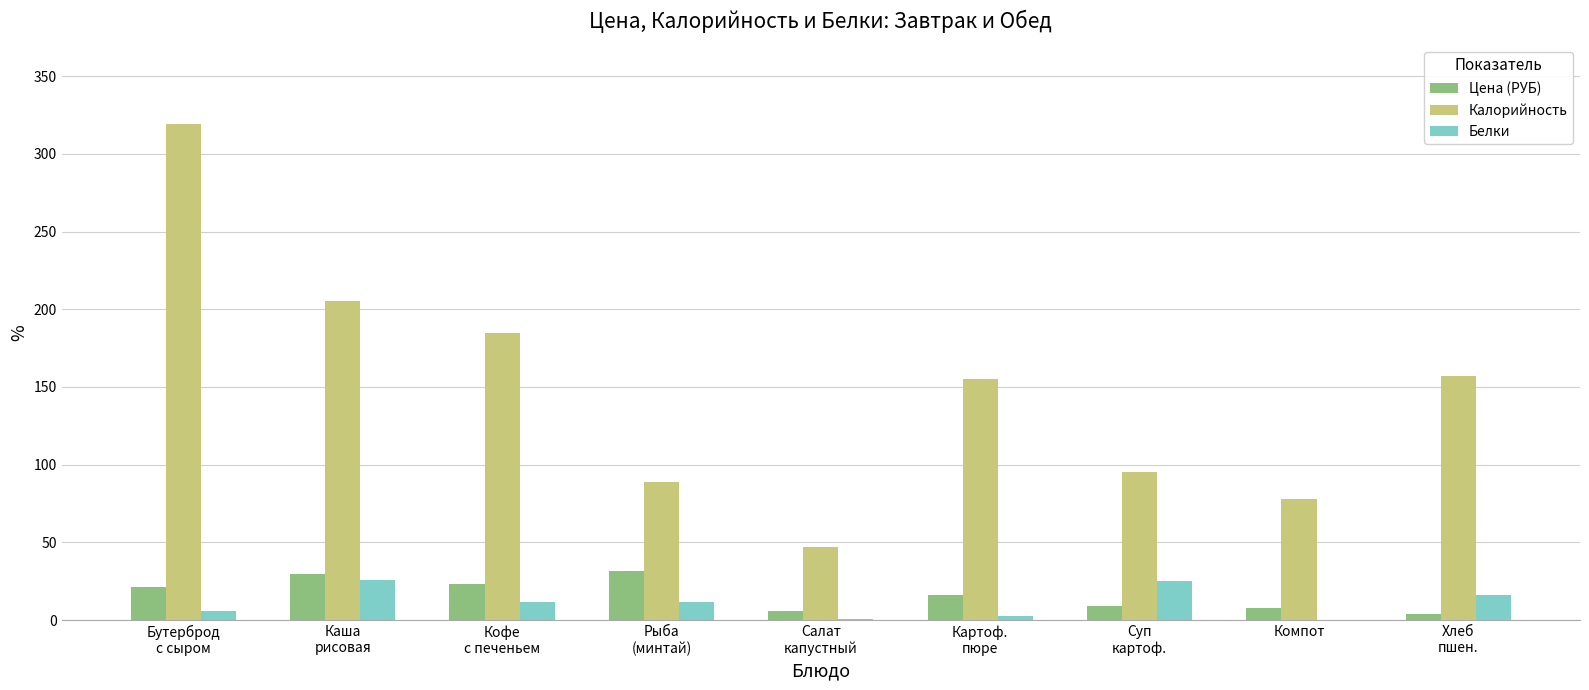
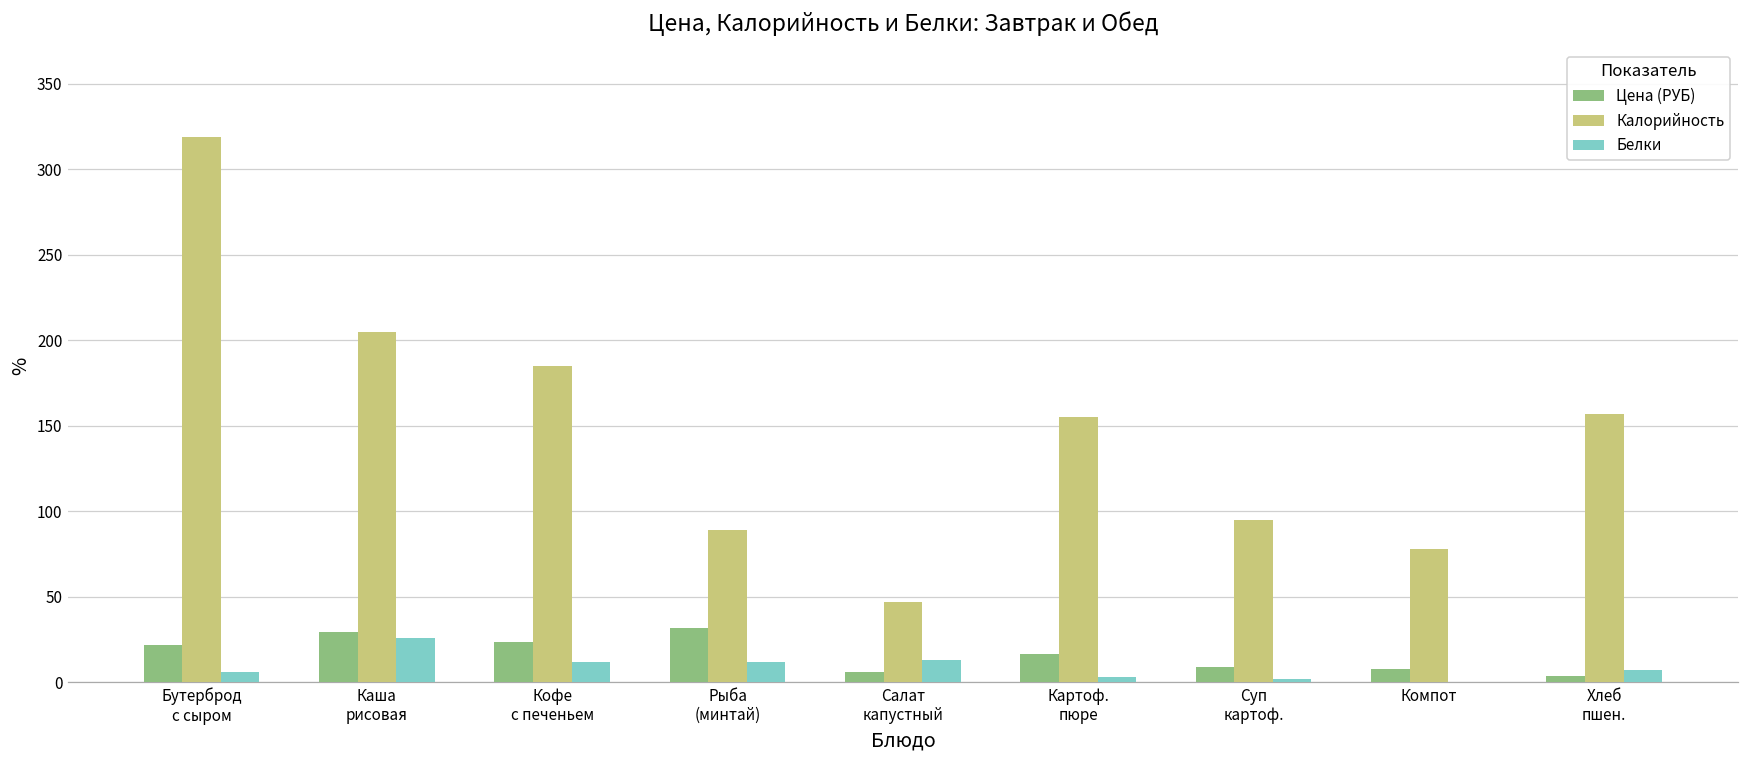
Белки, Салат капустный: 1 -> 13
Белки, Суп картоф.: 25 -> 2
Белки, Хлеб пшен.: 16 -> 7
